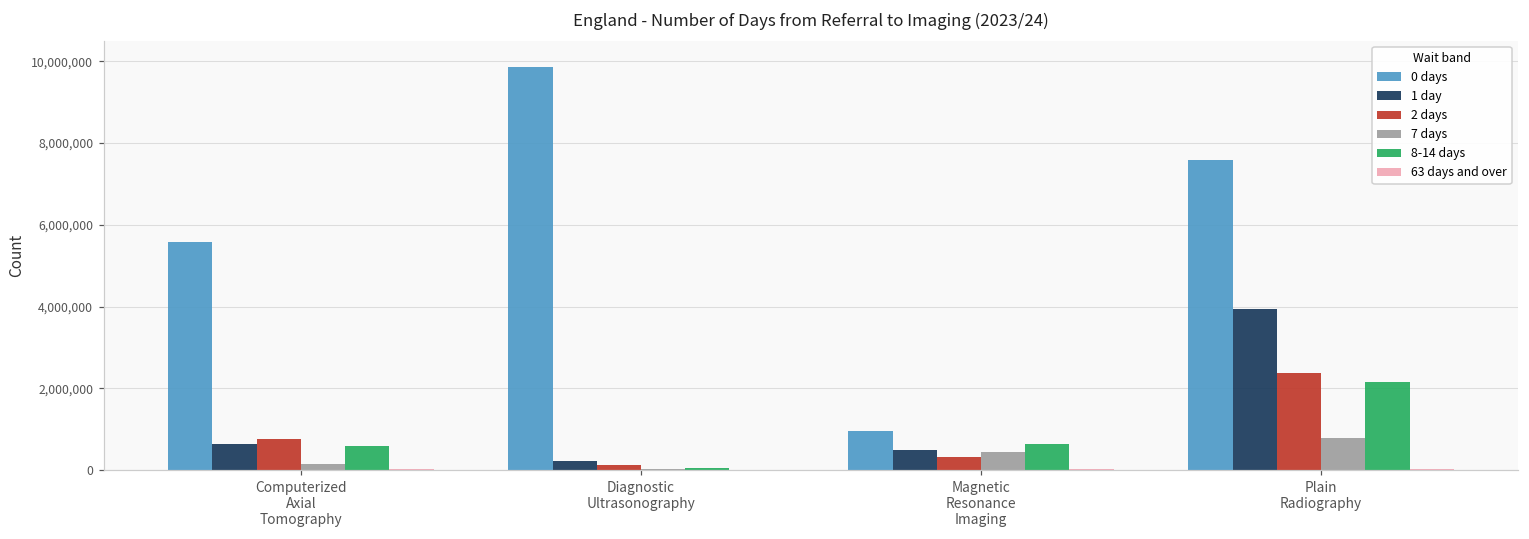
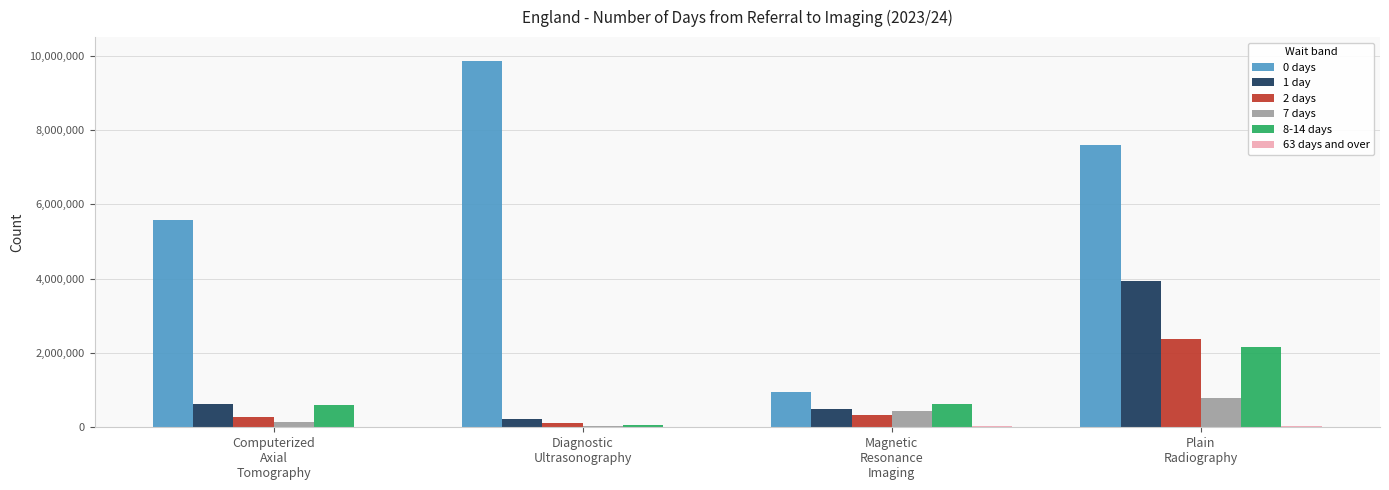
2 days, Computerized Axial Tomography: 800,000 -> 300,000
